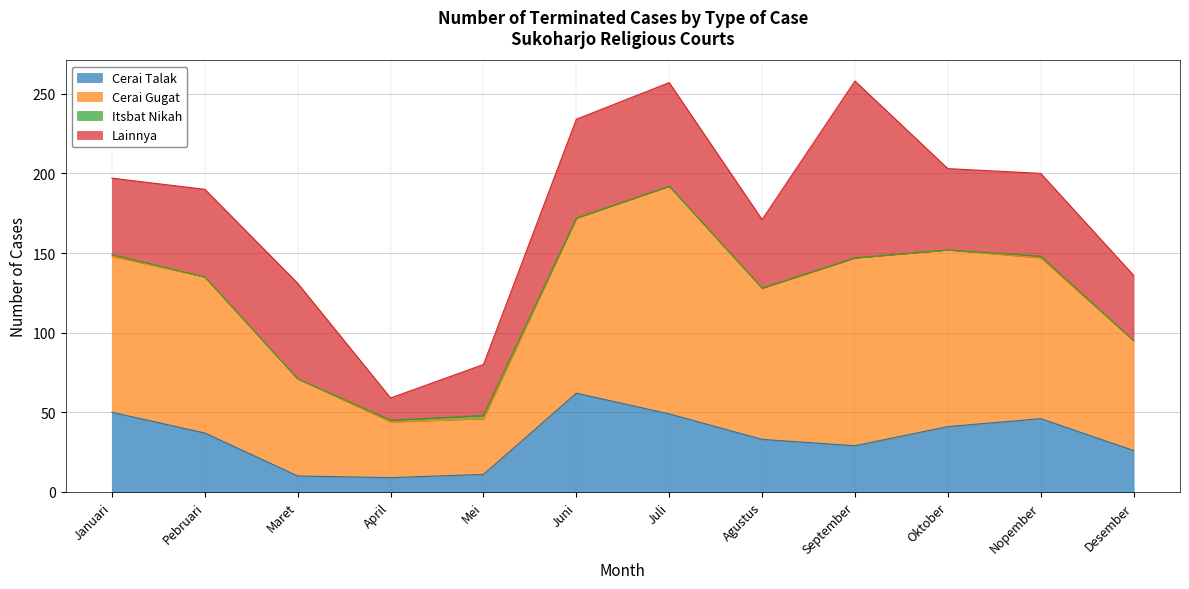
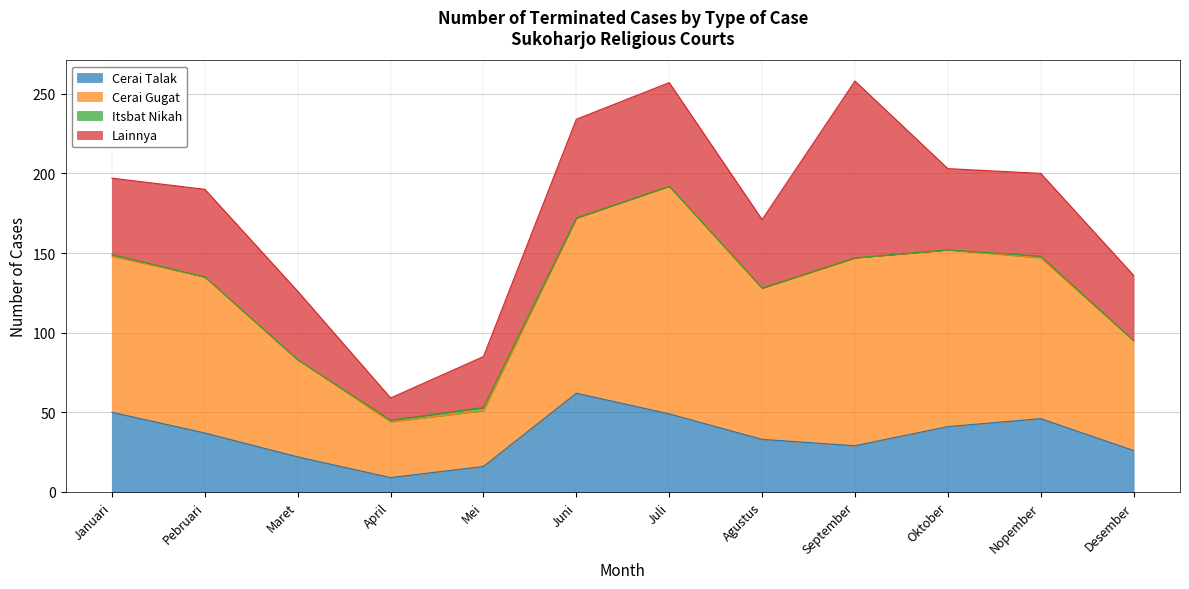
Cerai Talak, Maret: 10 -> 22
Lainnya, Maret: 60 -> 43
Cerai Talak, Mei: 11 -> 16
